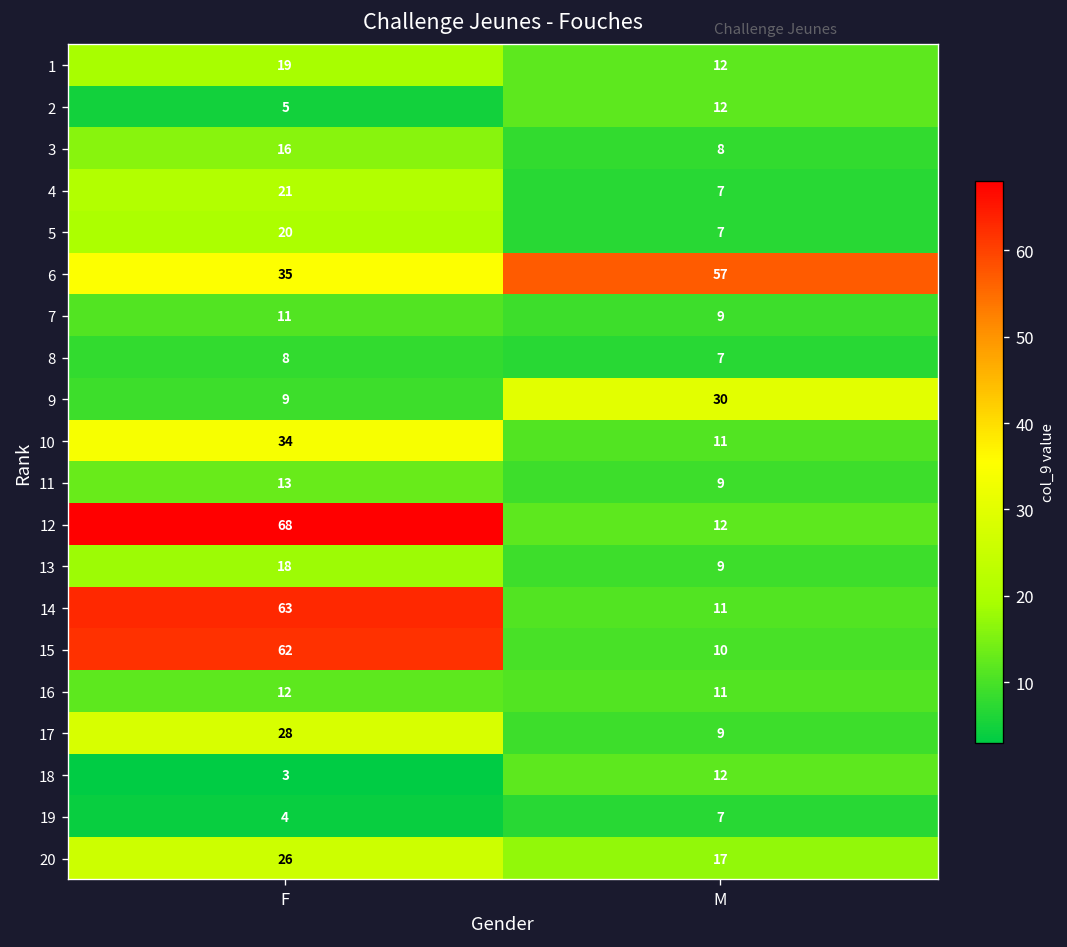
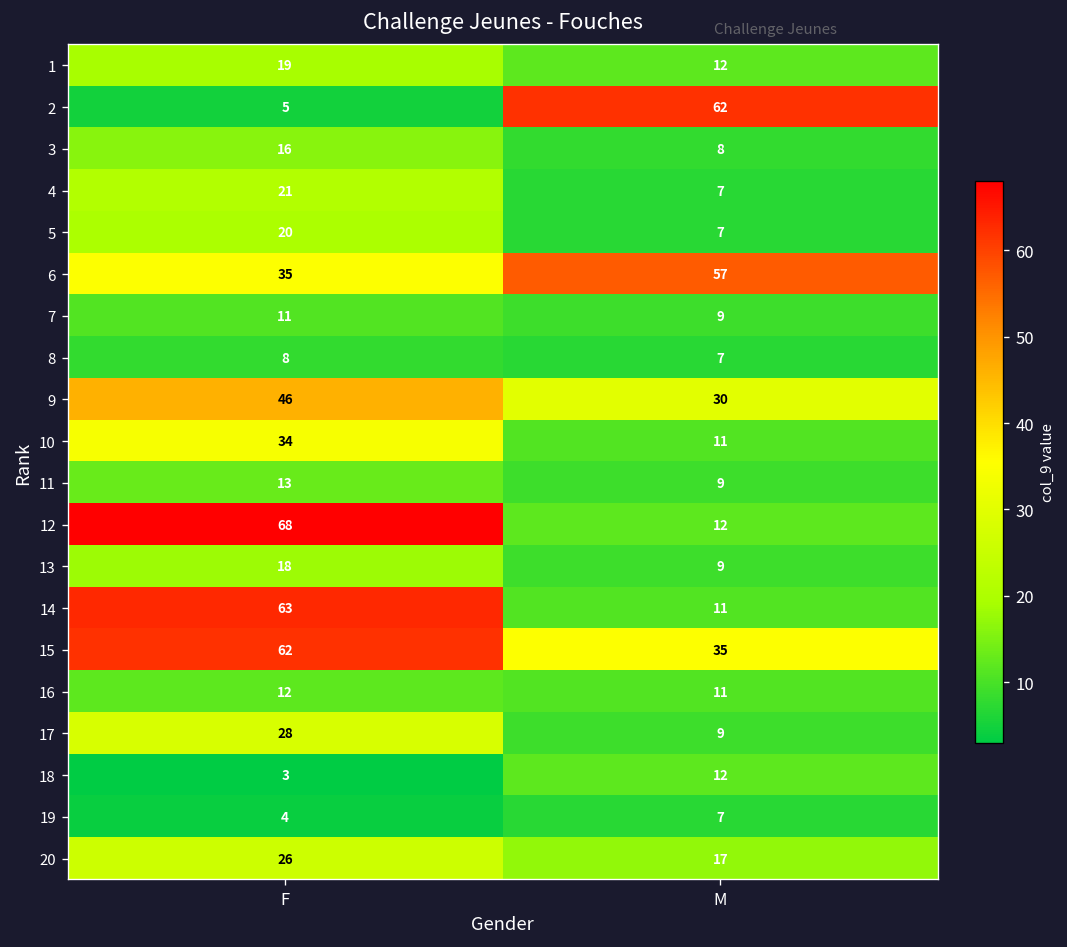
2, M: 12 -> 62
9, F: 9 -> 46
15, M: 10 -> 35
